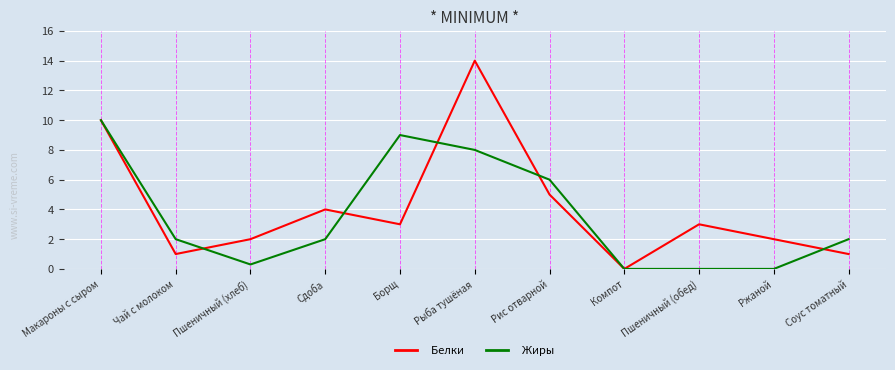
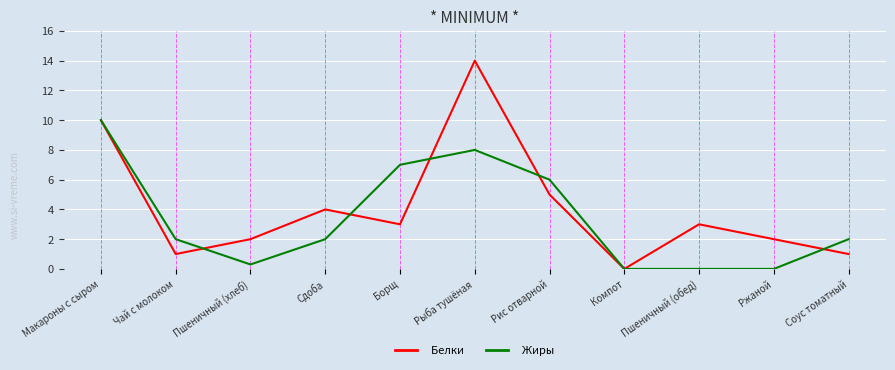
Жиры, Борщ: 9 -> 7
